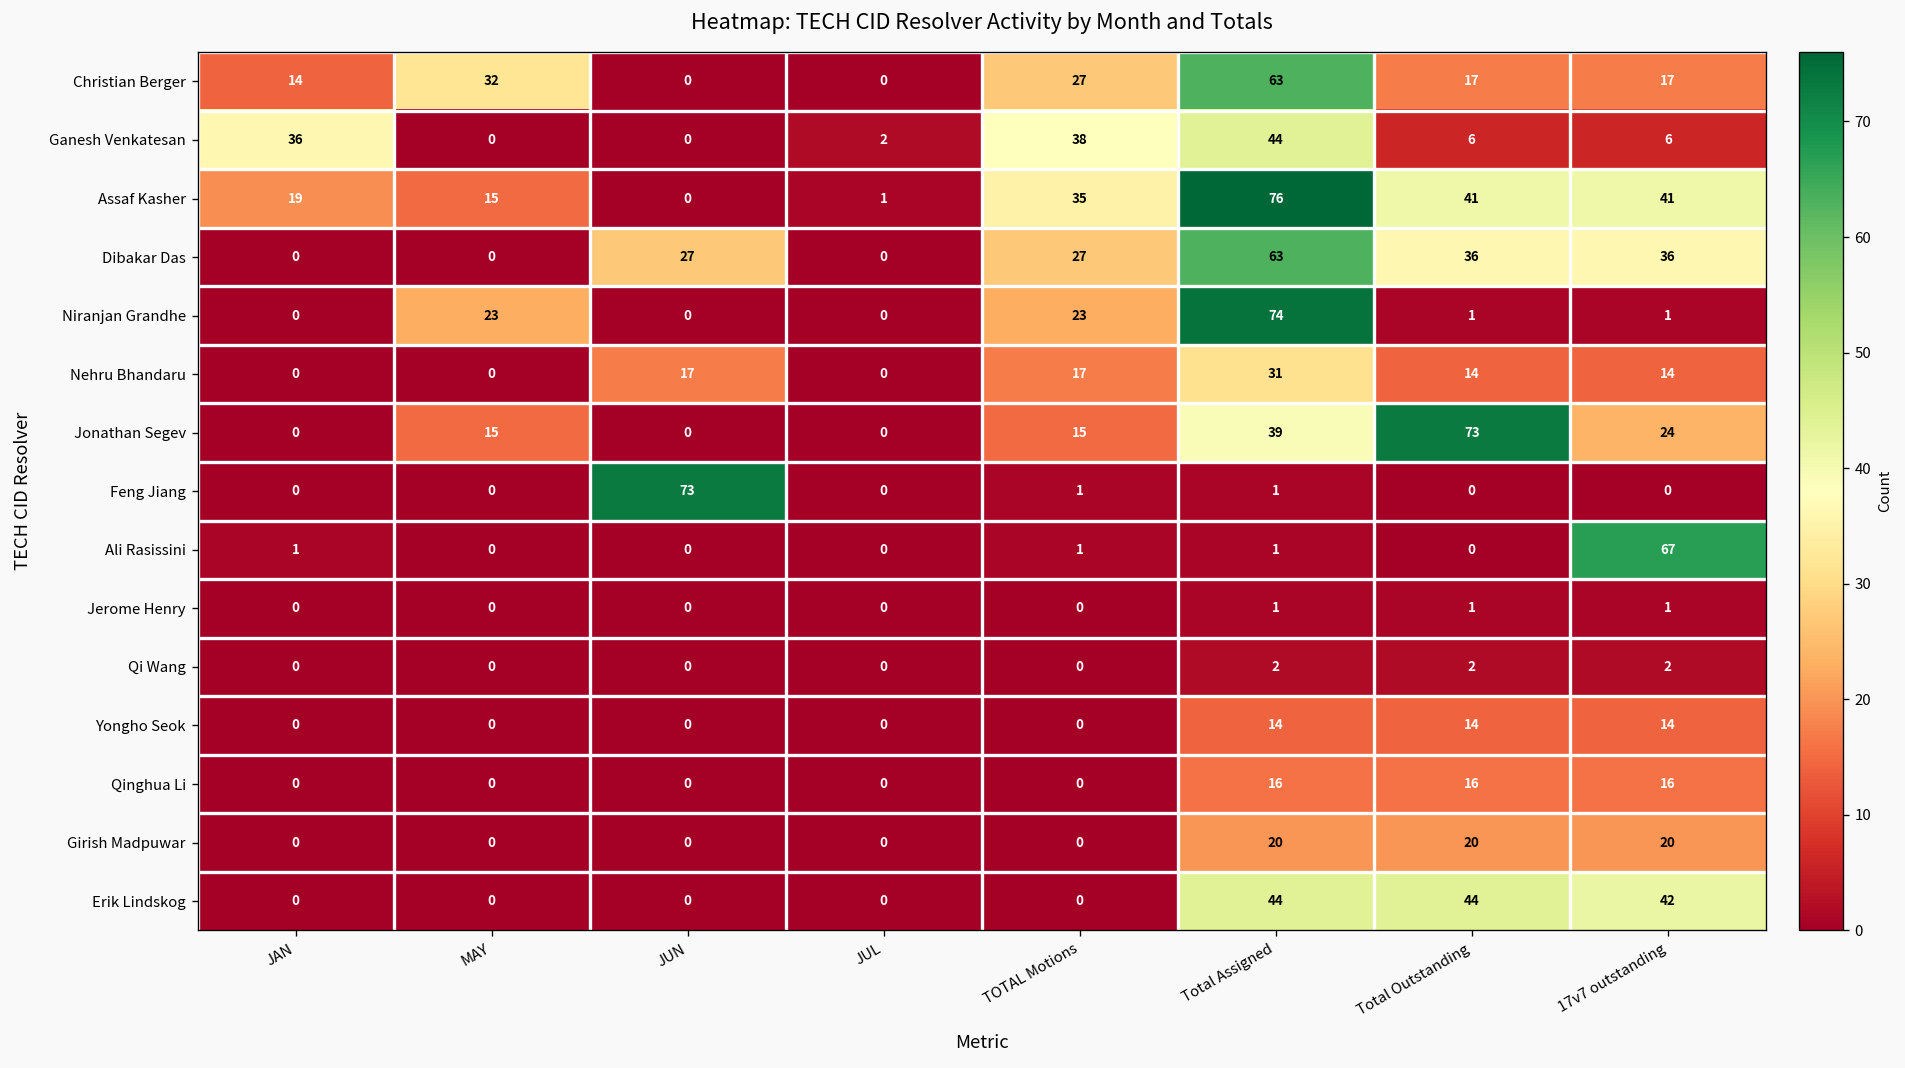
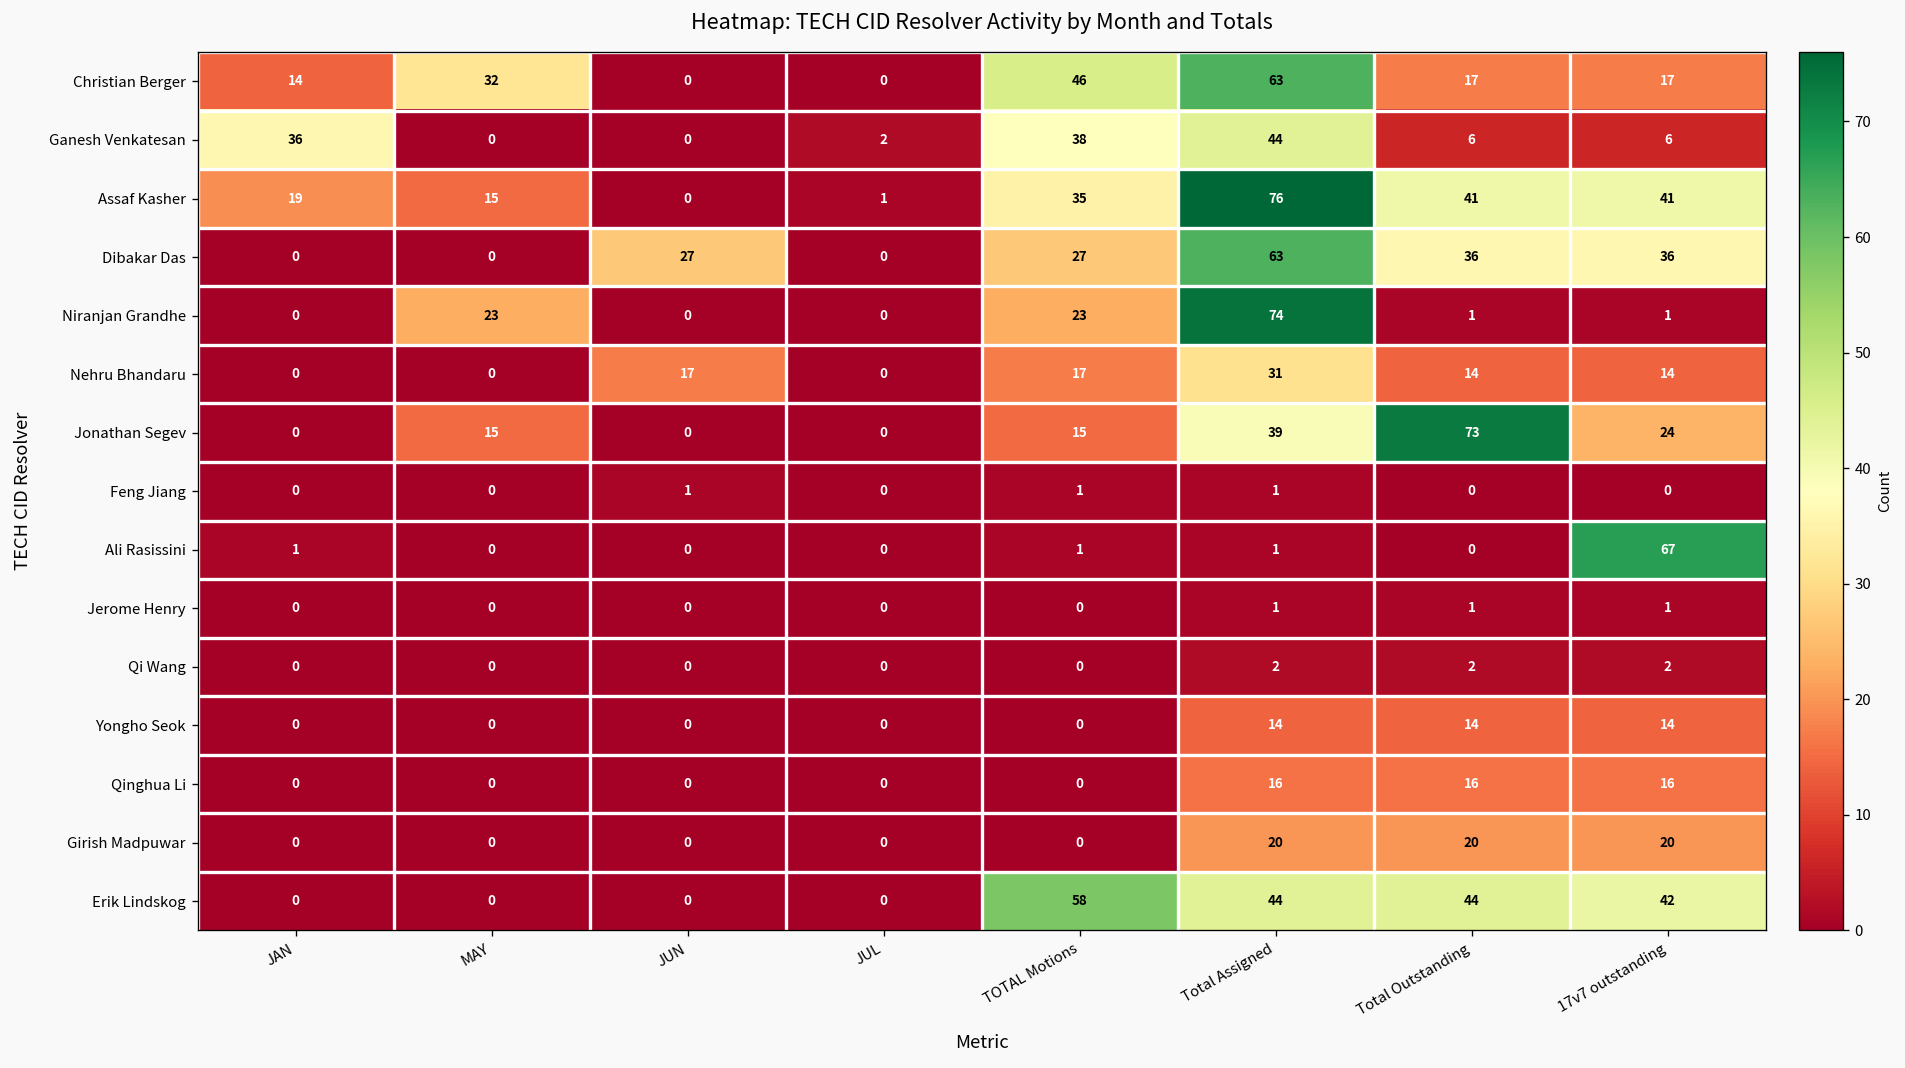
Christian Berger, TOTAL Motions: 27 -> 46
Feng Jiang, JUN: 73 -> 1
Erik Lindskog, TOTAL Motions: 0 -> 58
